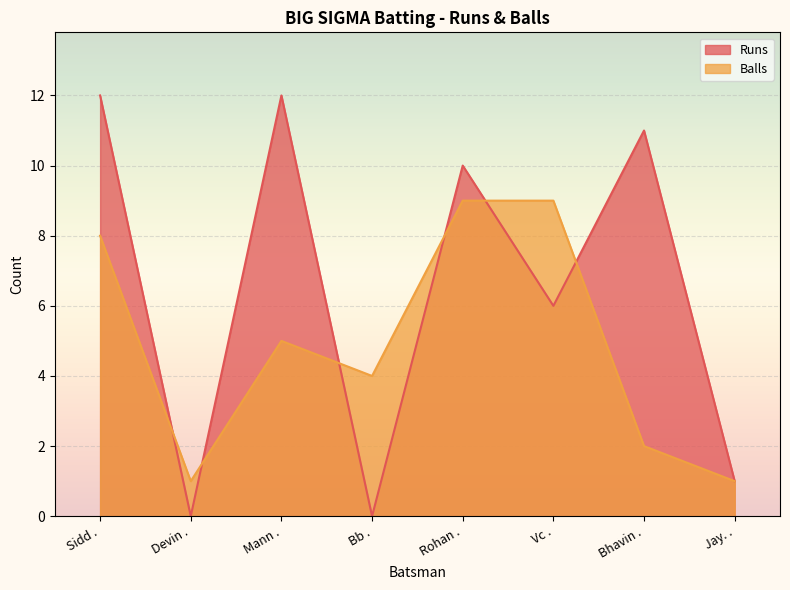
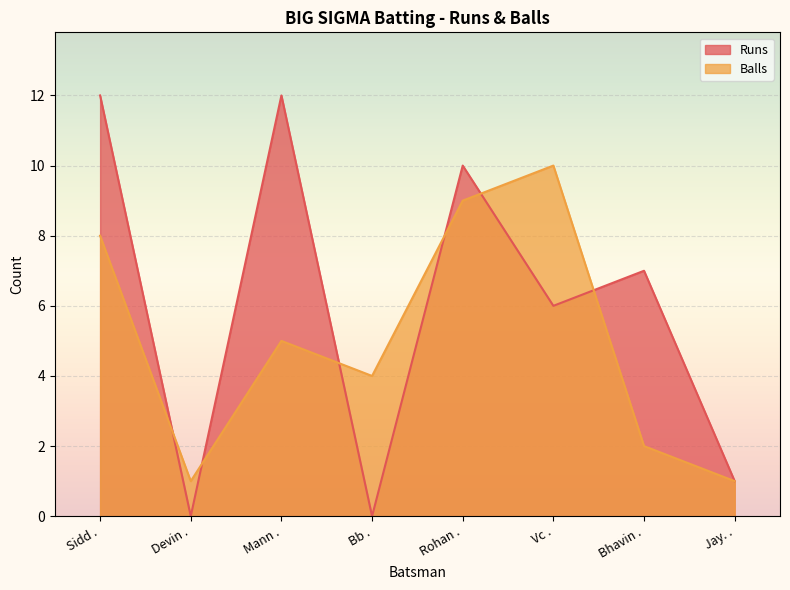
Balls, Vc .: 9 -> 10
Runs, Bhavin .: 11 -> 7
